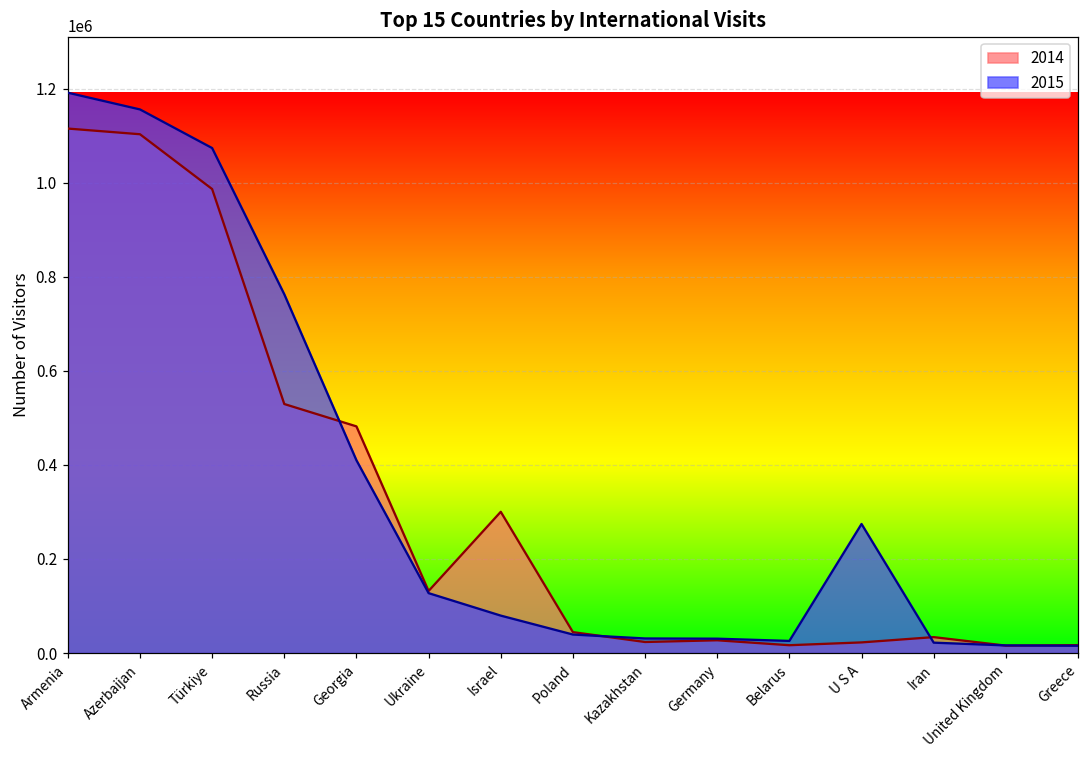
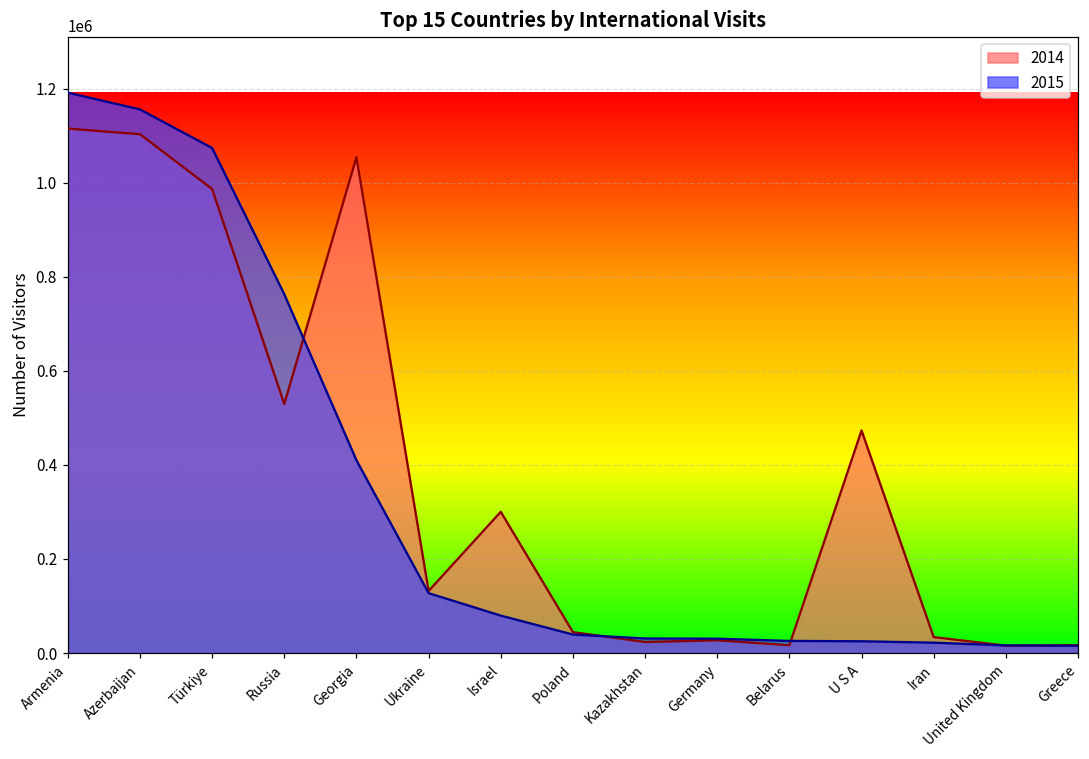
2014, Georgia: 480000 -> 1050000
2014, U S A: 20000 -> 470000
2015, U S A: 270000 -> 20000
